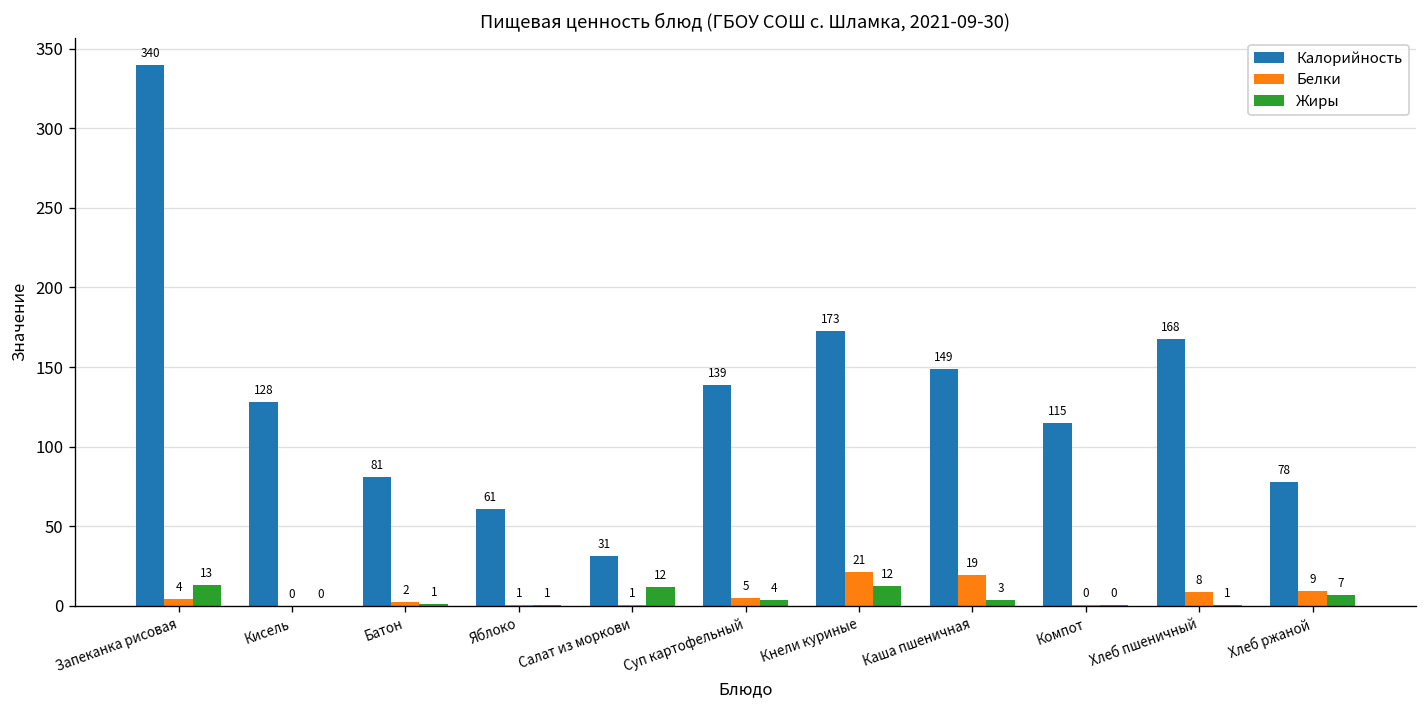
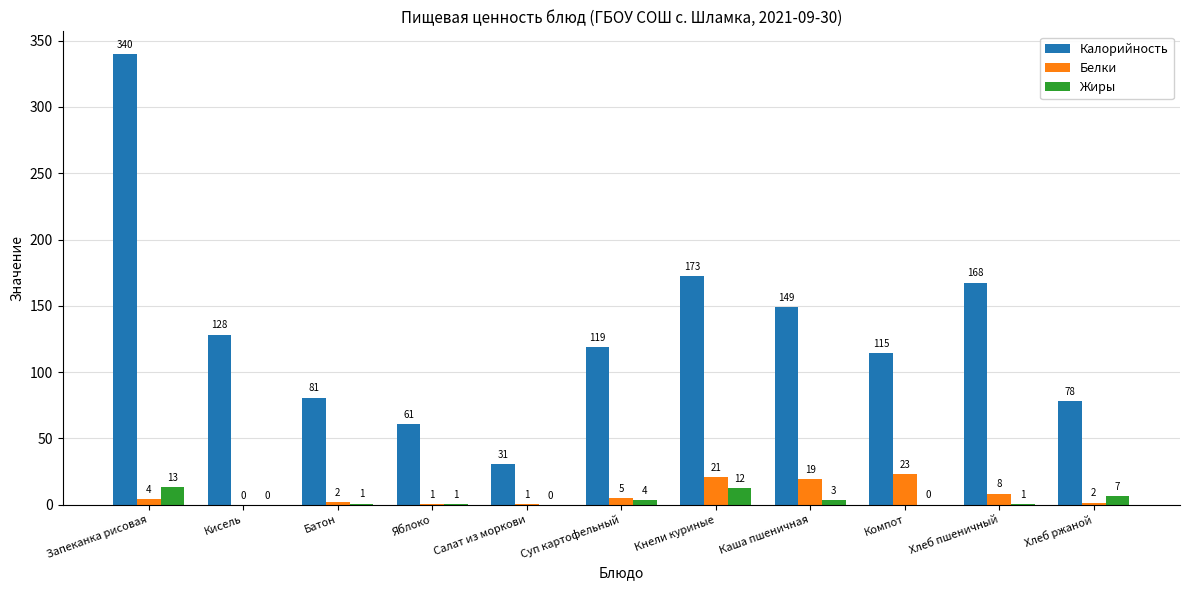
Жиры, Салат из моркови: 12 -> 0
Калорийность, Суп картофельный: 139 -> 119
Белки, Компот: 0 -> 23
Белки, Хлеб ржаной: 9 -> 2
